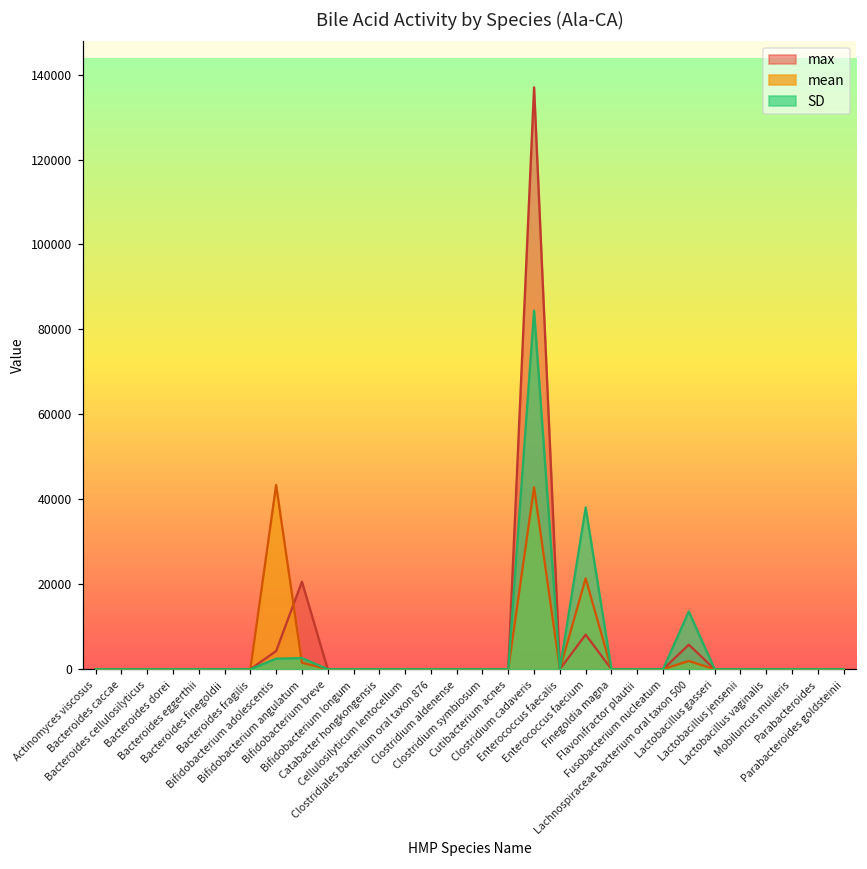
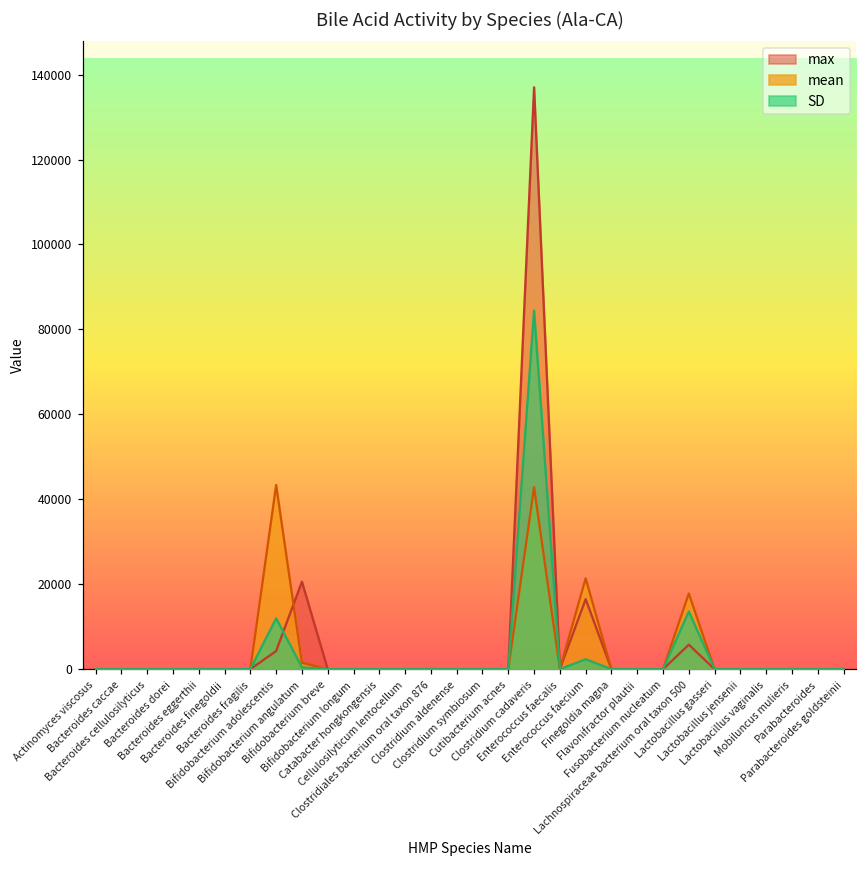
SD, Bifidobacterium adolescentis: 2000 -> 12000
SD, Bifidobacterium angulatum: 3000 -> 0
max, Enterococcus faecium: 8000 -> 17000
SD, Enterococcus faecium: 38000 -> 2000
mean, Lachnospiraceae bacterium oral taxon 500: 2000 -> 18000
